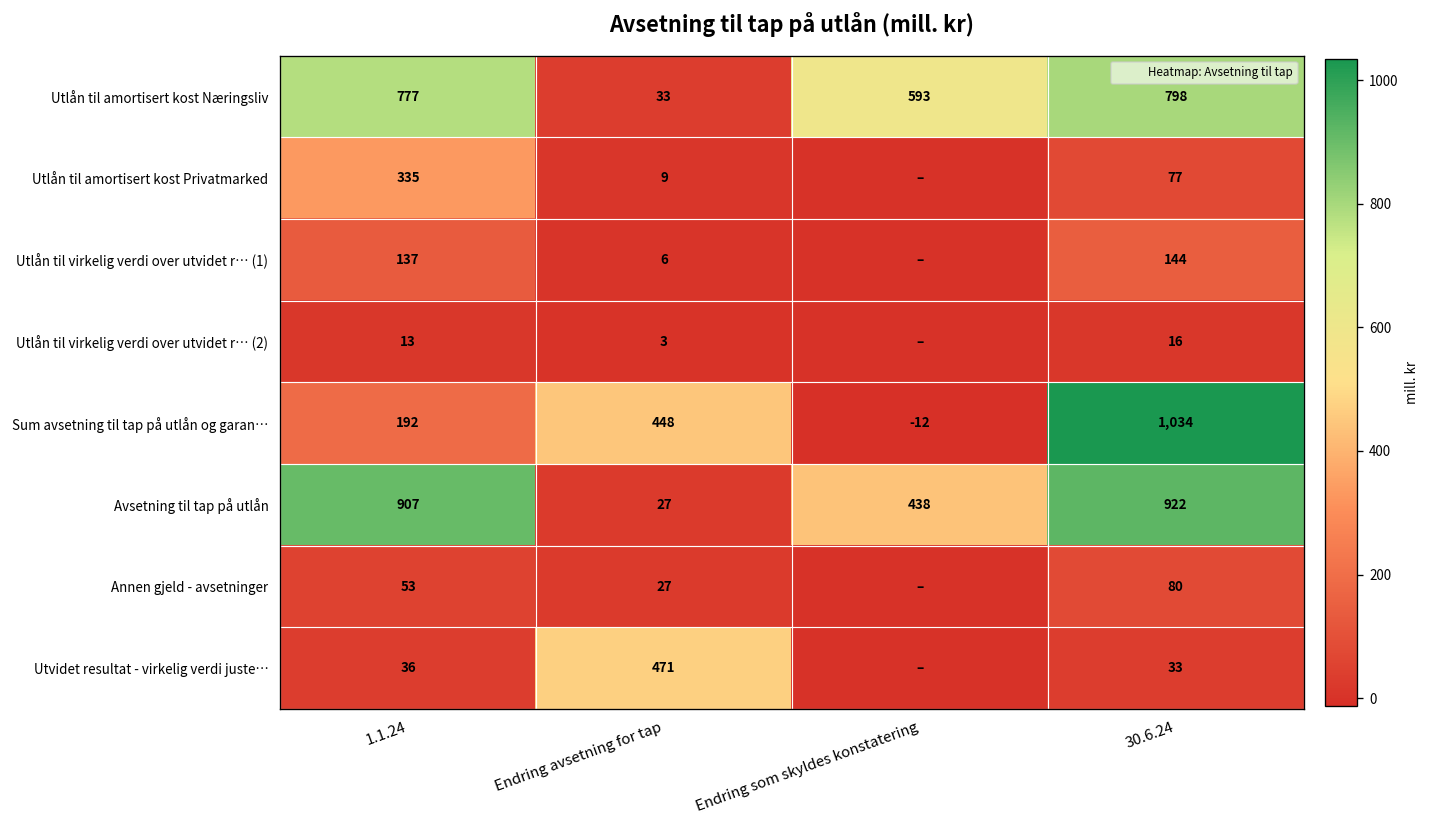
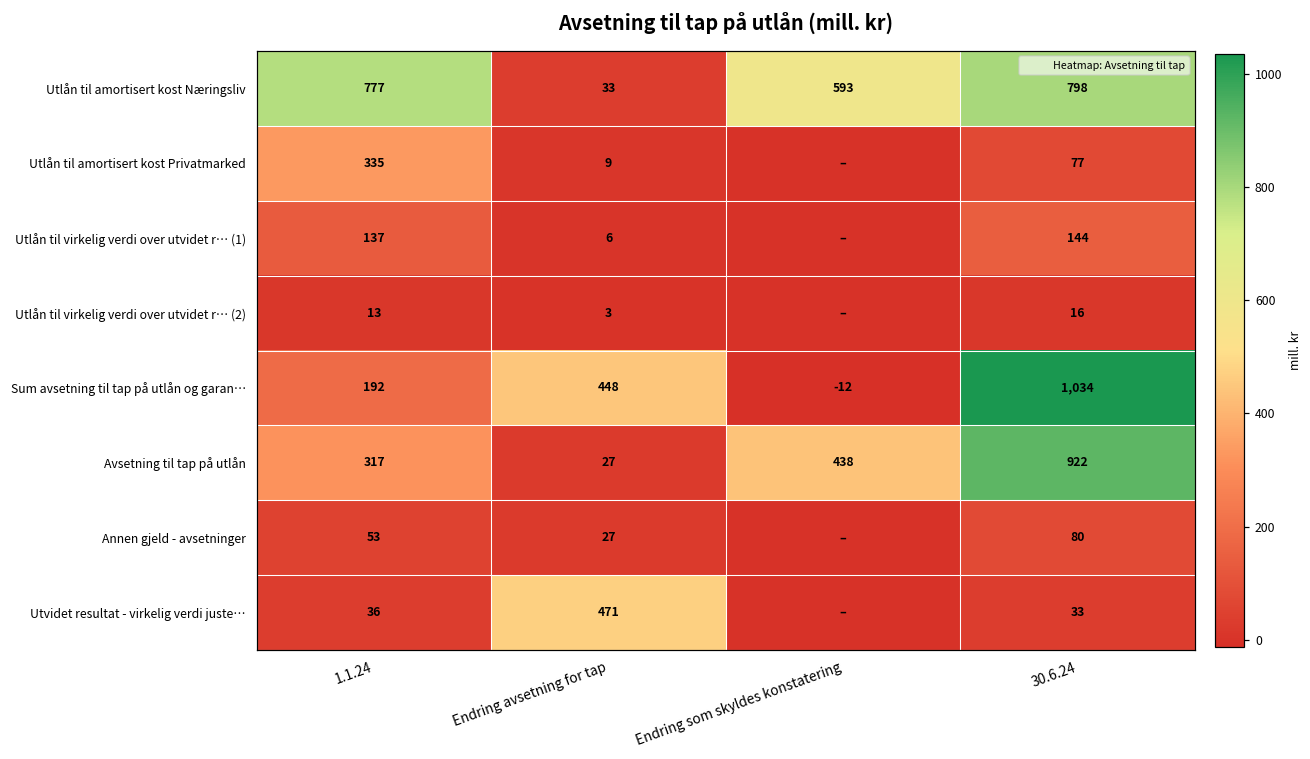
Avsetning til tap på utlån, 1.1.24: 907 -> 317
